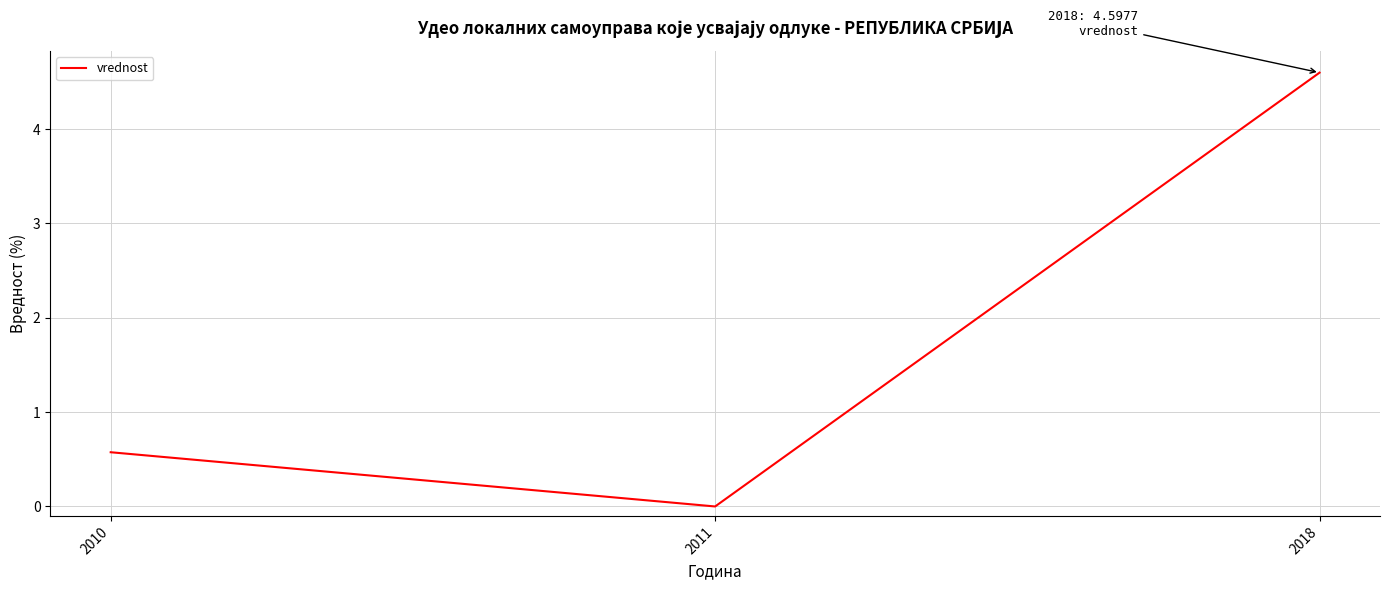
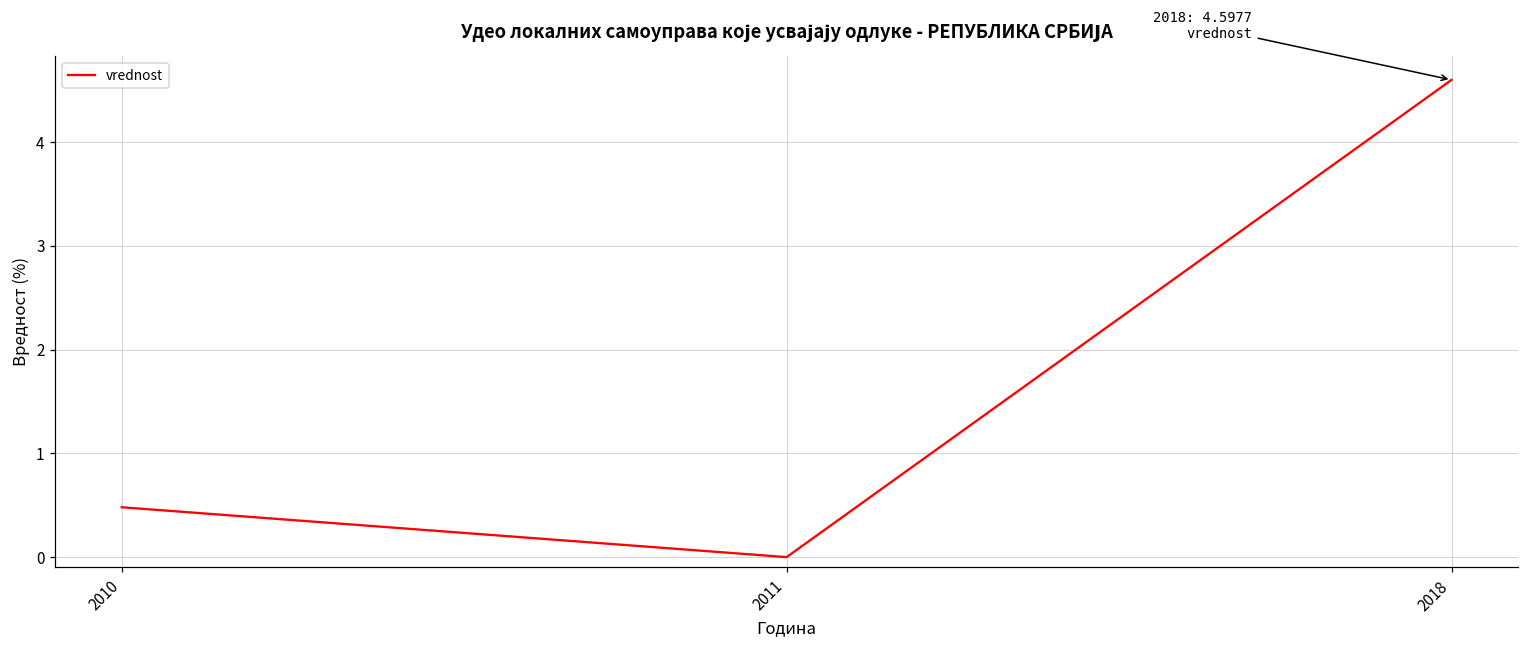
2010: 0.6 -> 0.5
